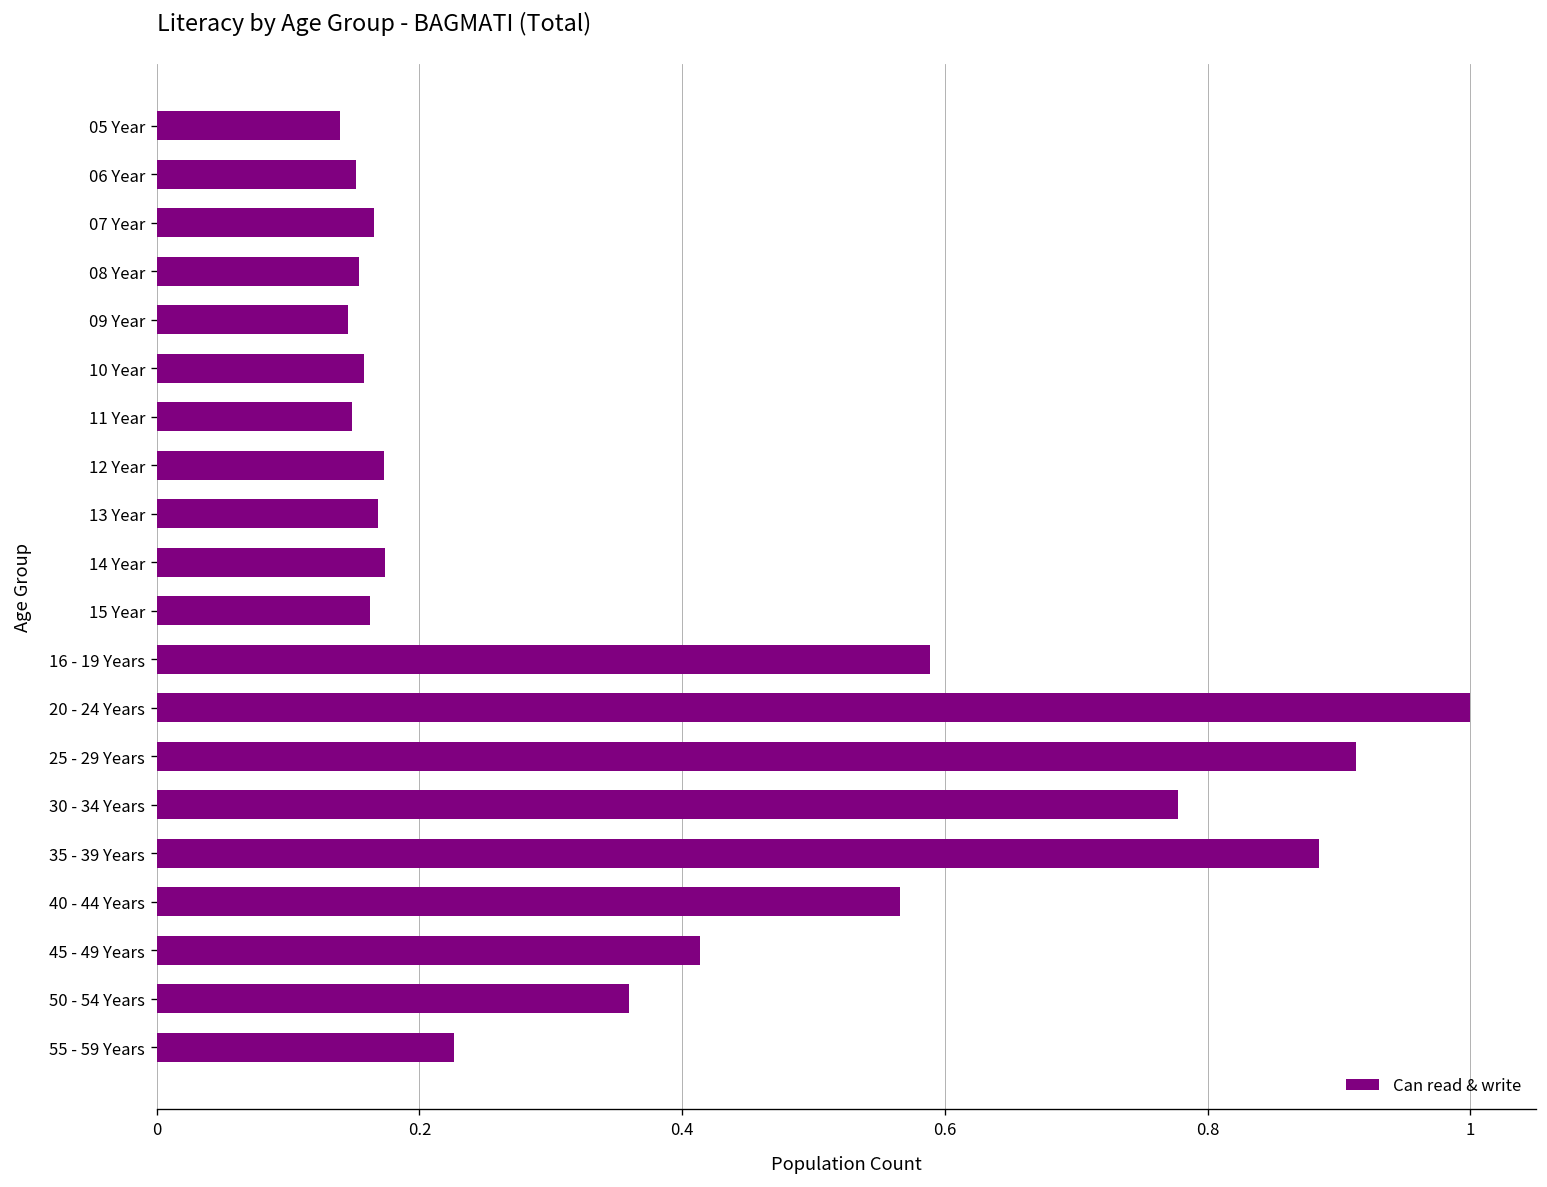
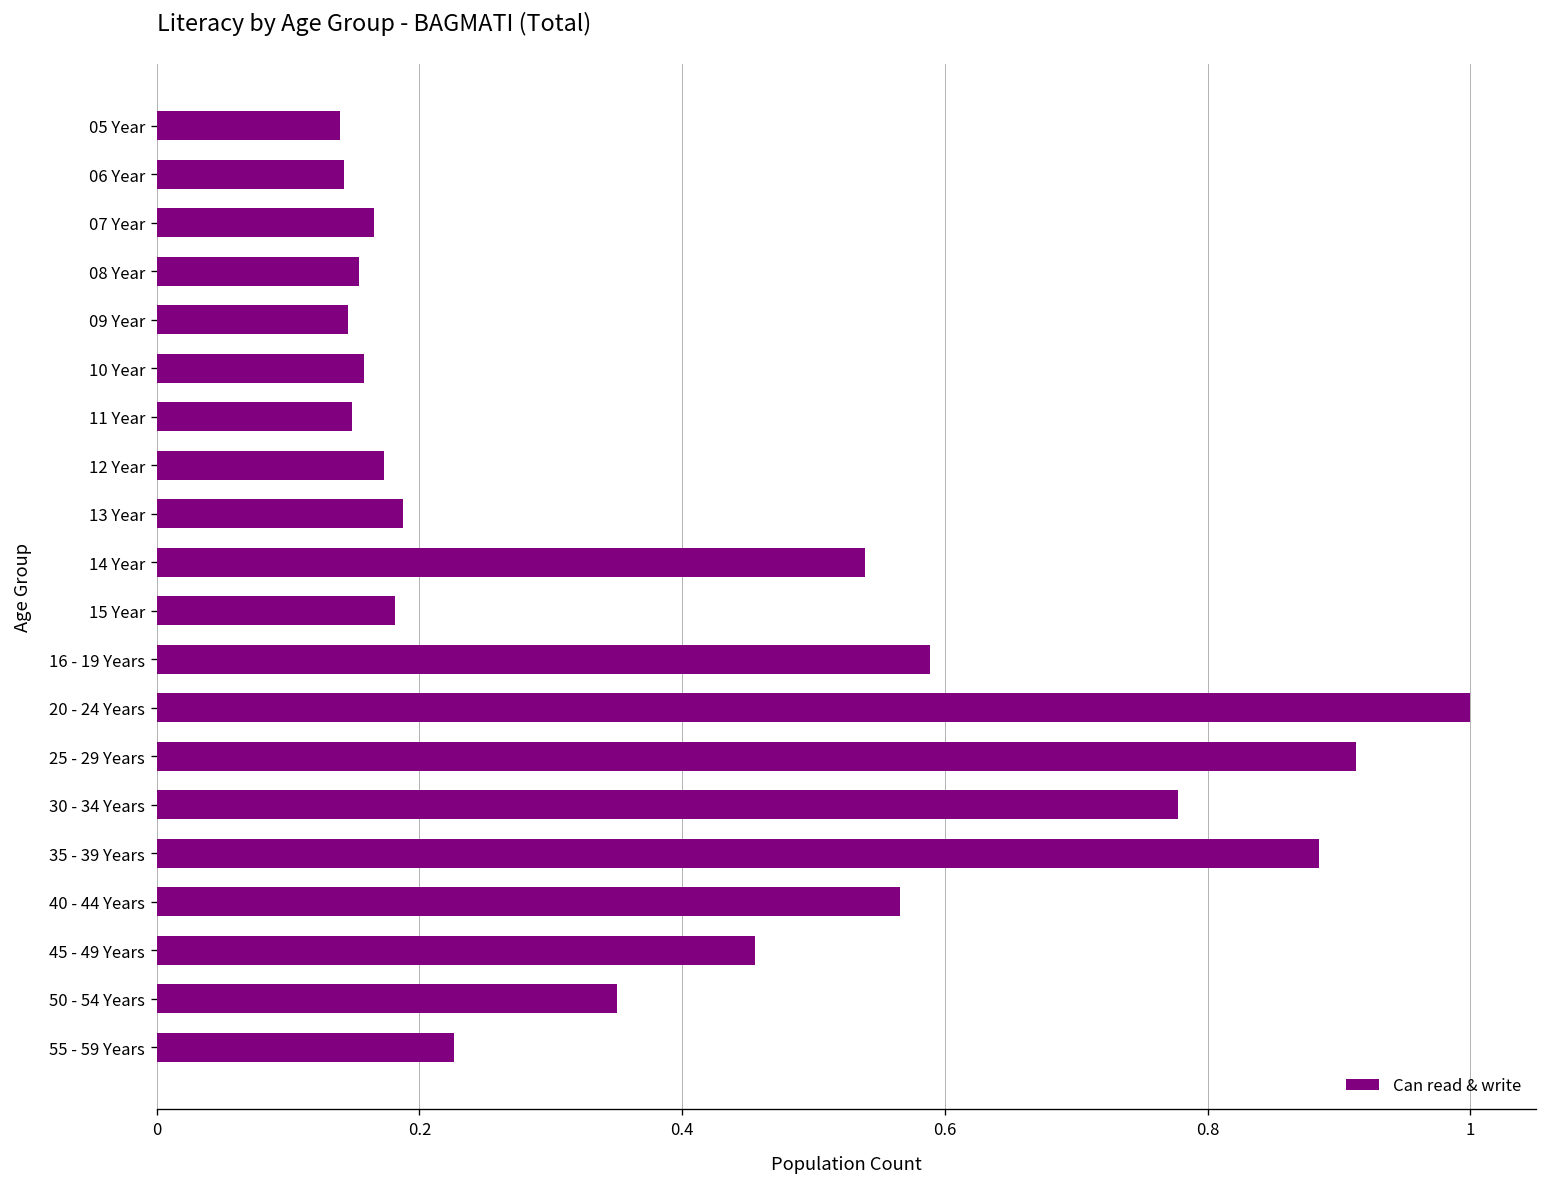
06 Year: 0.152 -> 0.143
13 Year: 0.168 -> 0.187
14 Year: 0.174 -> 0.539
15 Year: 0.162 -> 0.181
45 - 49 Years: 0.414 -> 0.456
50 - 54 Years: 0.359 -> 0.350
